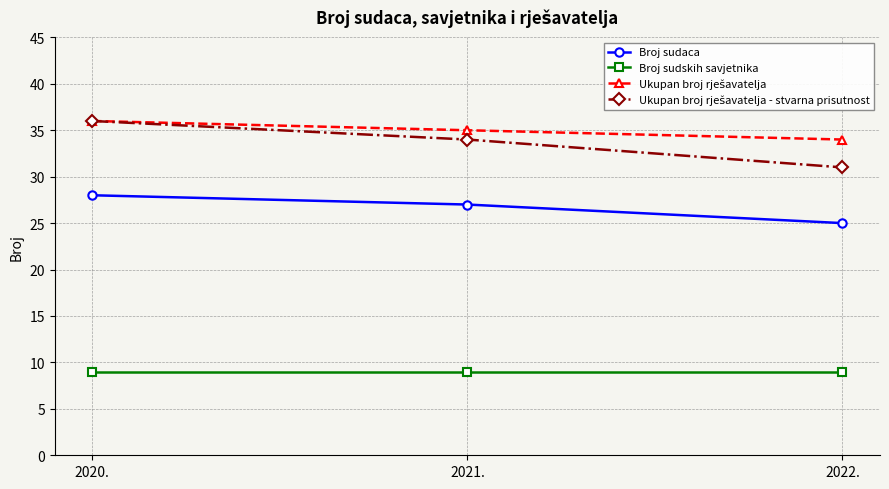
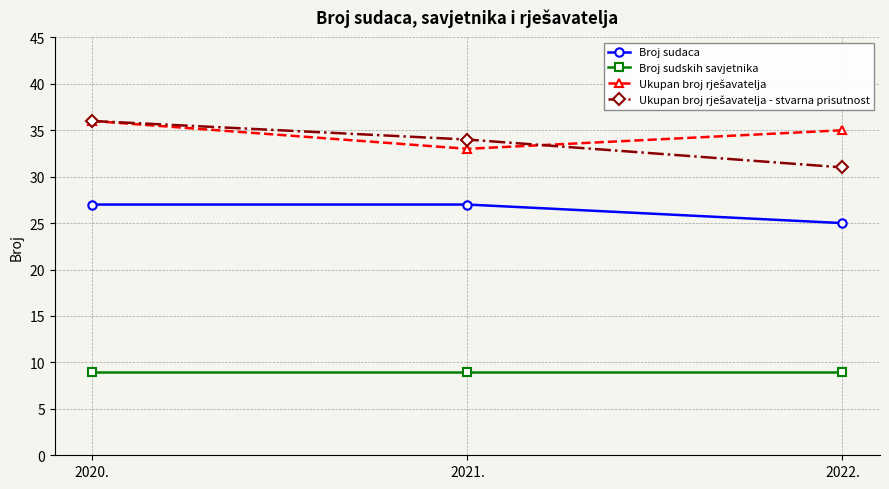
Broj sudaca, 2020.: 28 -> 27
Ukupan broj rješavatelja, 2021.: 35 -> 33
Ukupan broj rješavatelja, 2022.: 34 -> 35
